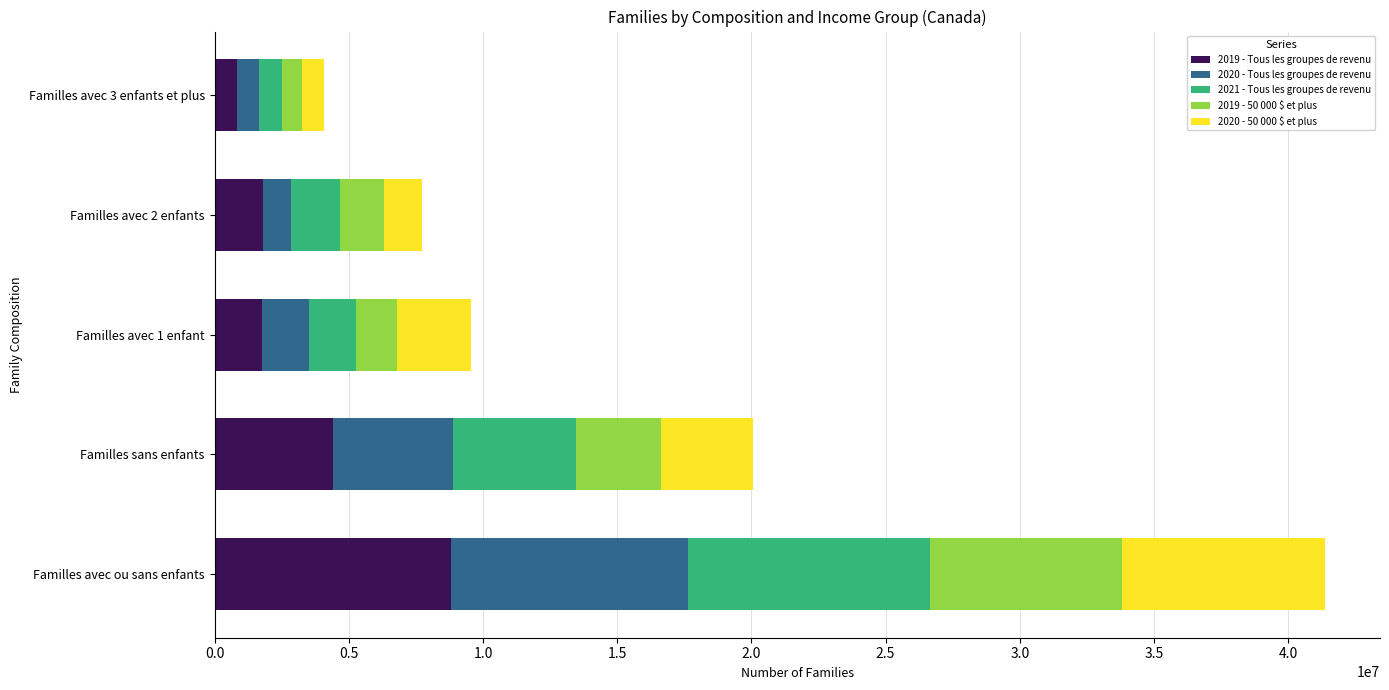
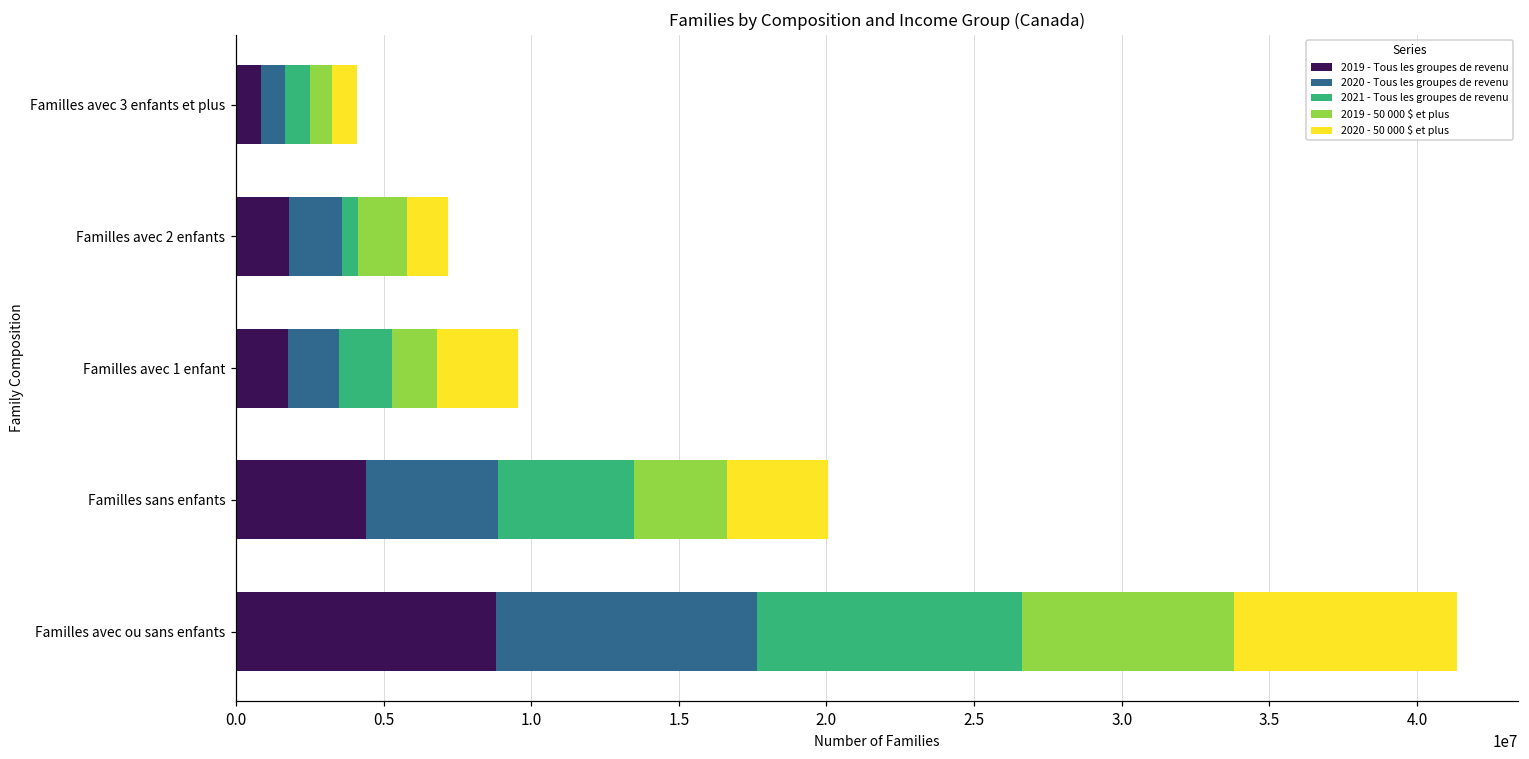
2020 - Tous les groupes de revenu, Familles avec 2 enfants: 1100000 -> 1800000
2021 - Tous les groupes de revenu, Familles avec 2 enfants: 1800000 -> 500000
